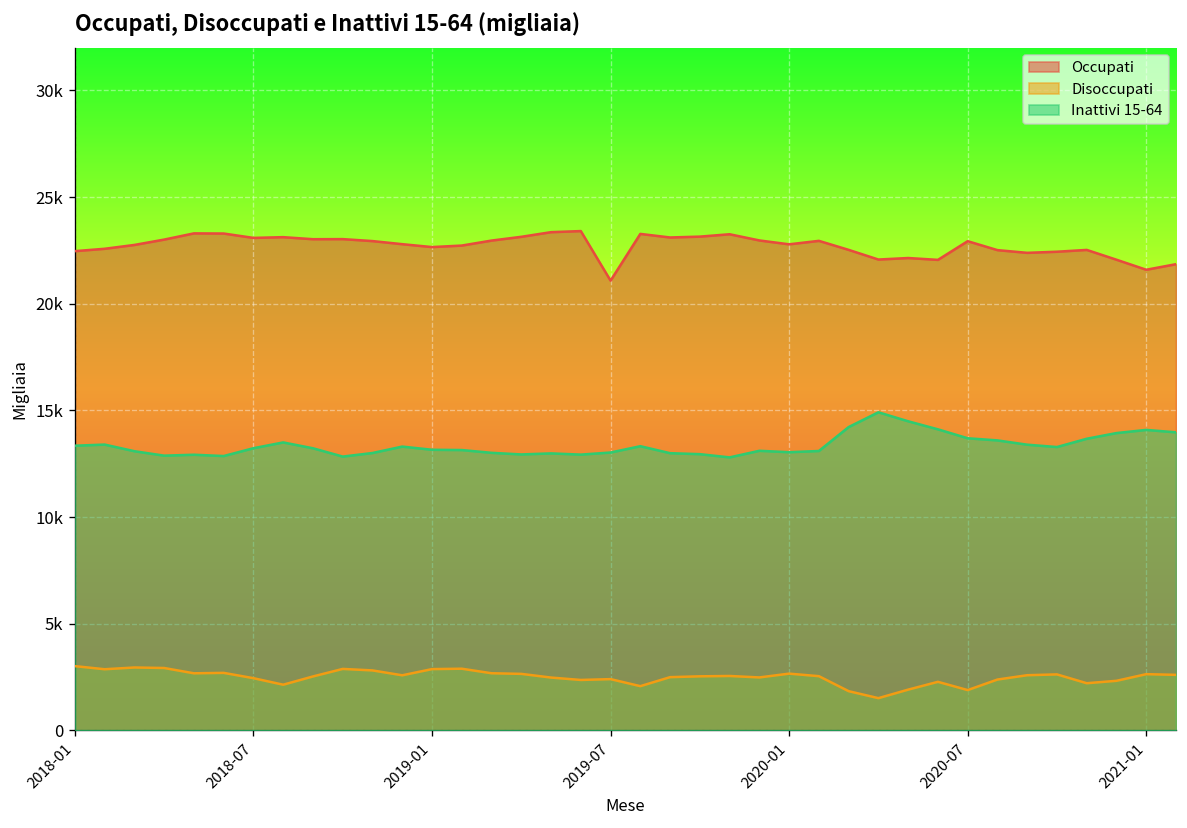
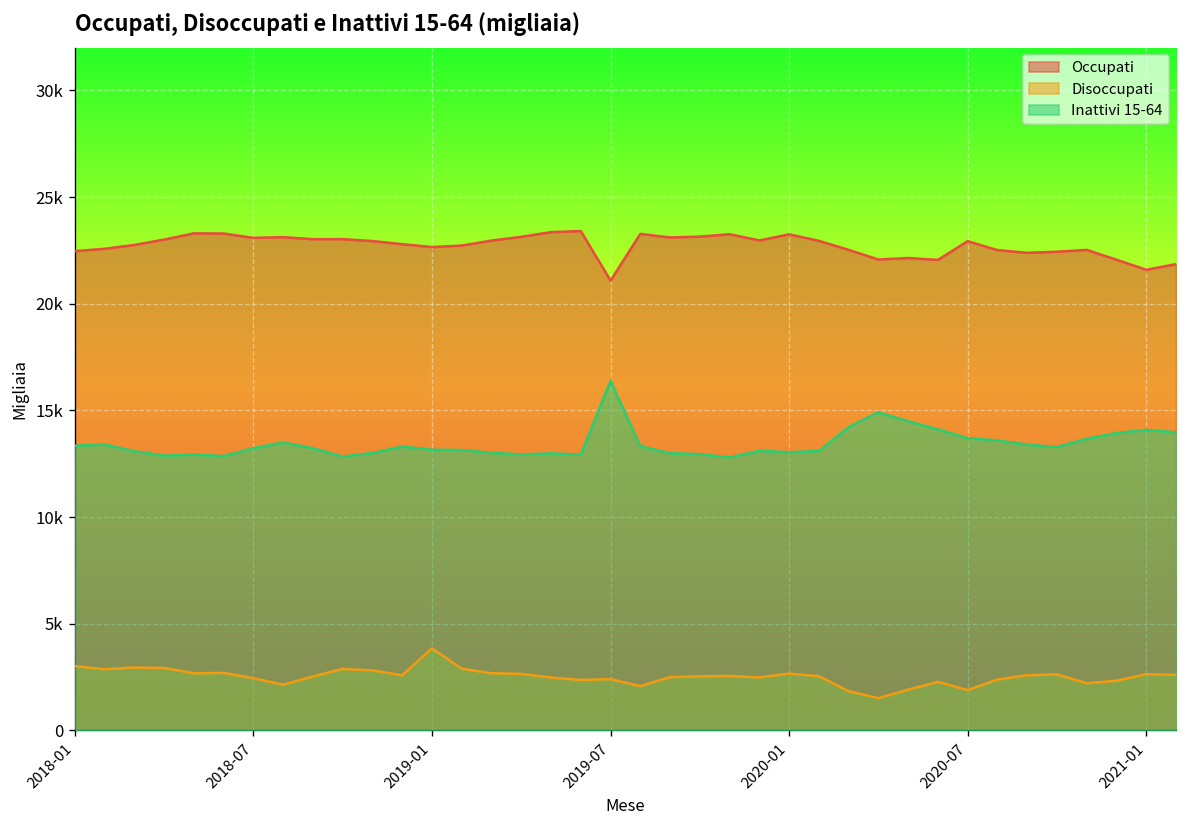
Disoccupati, 2019-01: 2900 -> 3900
Inattivi 15-64, 2019-07: 13000 -> 16400
Occupati, 2020-01: 22800 -> 23300
